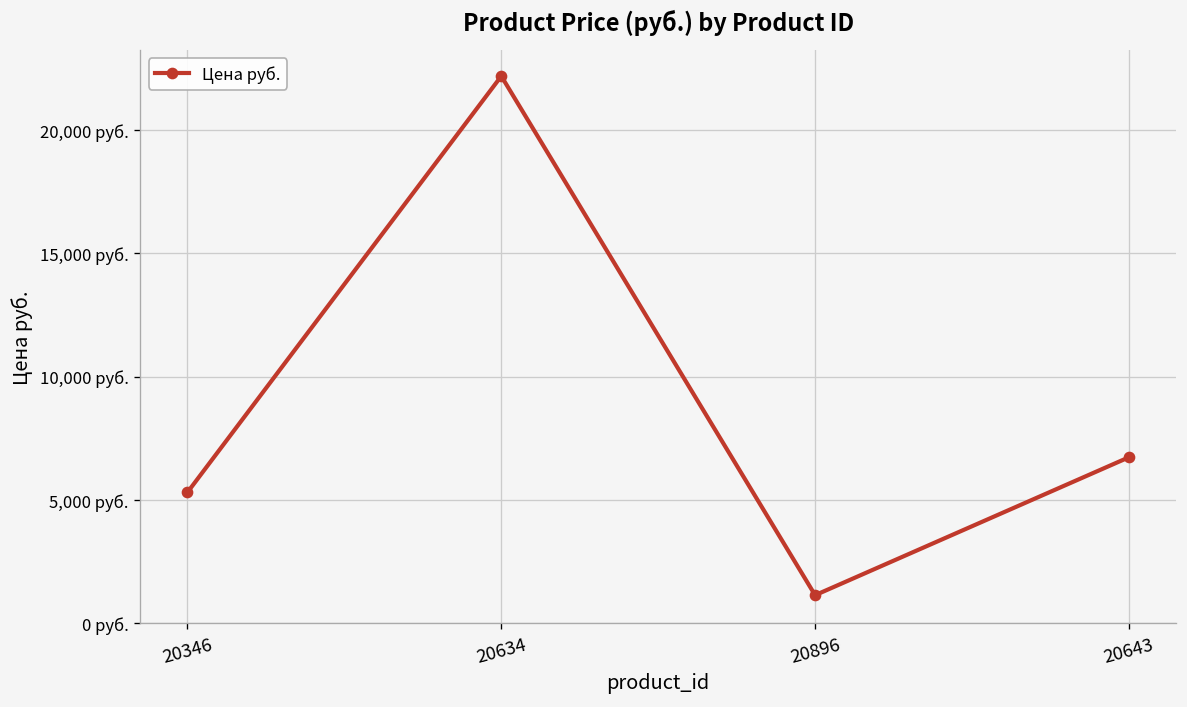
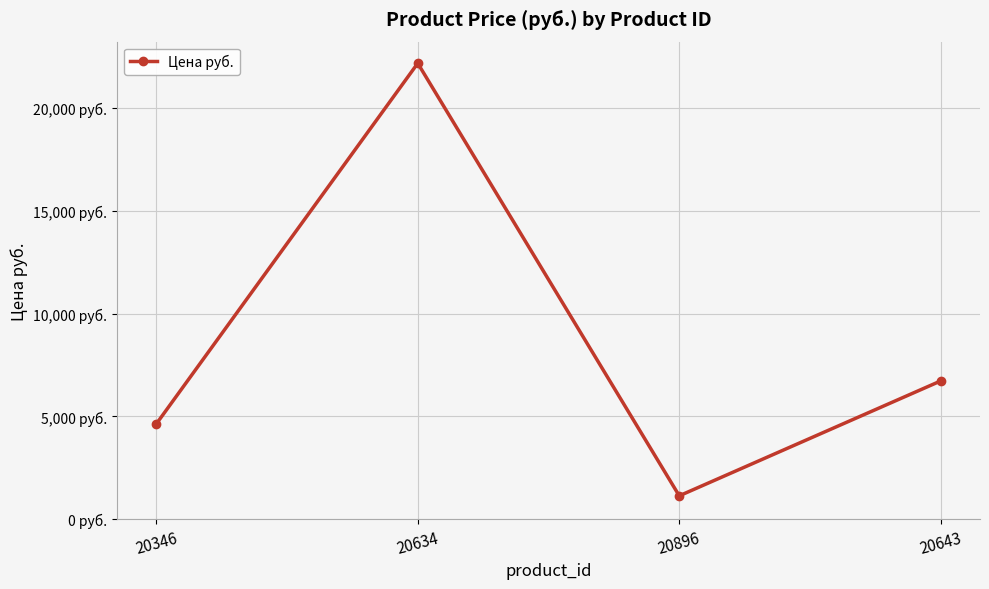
20346: 5,300 руб. -> 4,600 руб.
